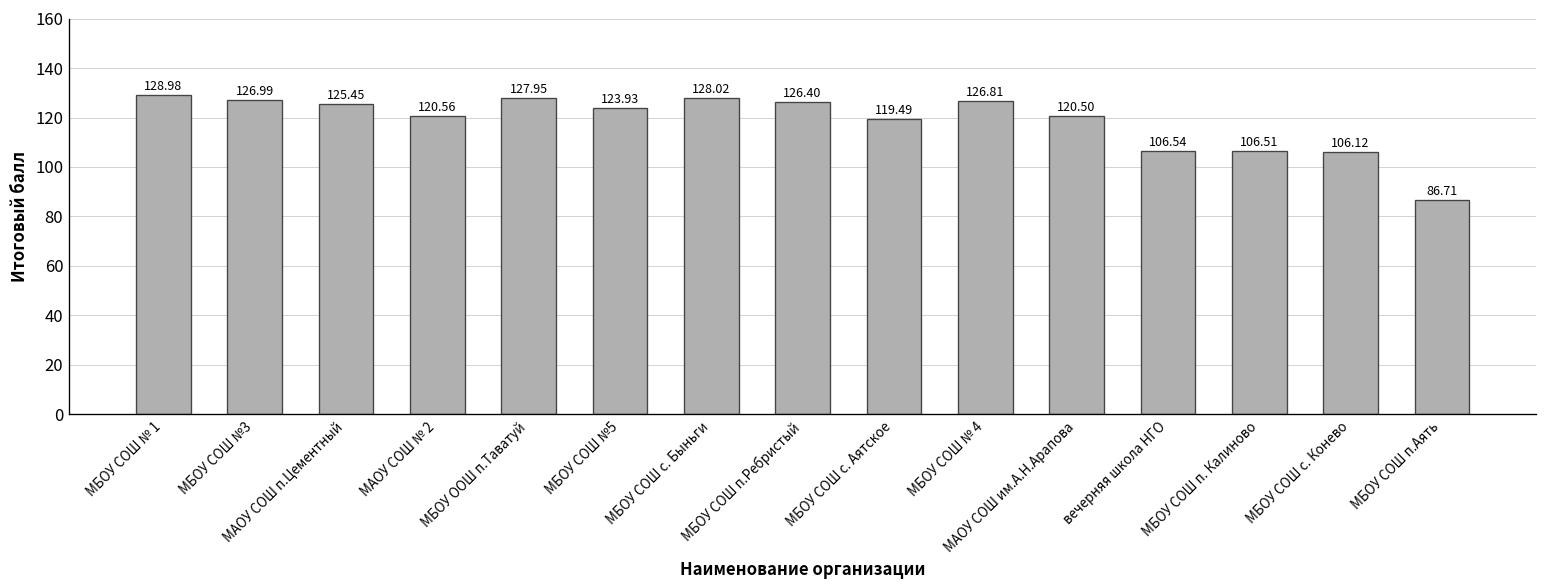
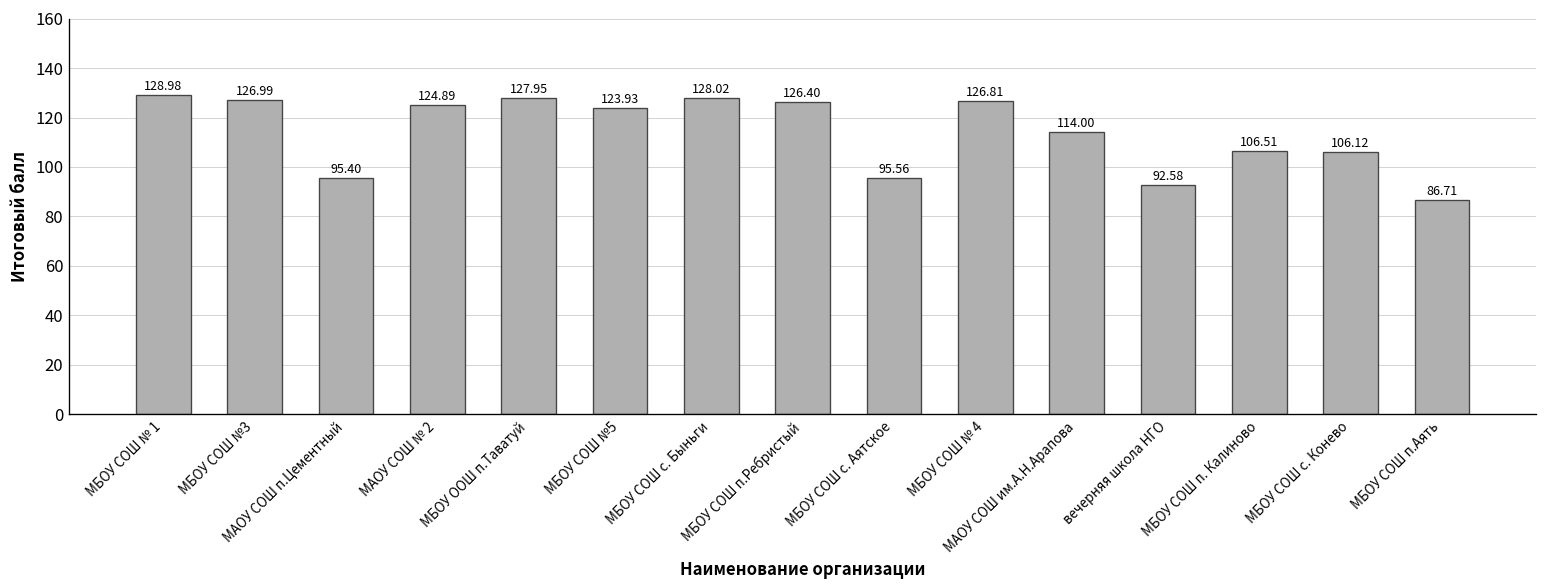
МАОУ СОШ п.Цементный: 125.45 -> 95.40
МАОУ СОШ № 2: 120.56 -> 124.89
МБОУ СОШ с. Аятское: 119.49 -> 95.56
МАОУ СОШ им.А.Н.Арапова: 120.50 -> 114.00
вечерняя школа НГО: 106.54 -> 92.58
